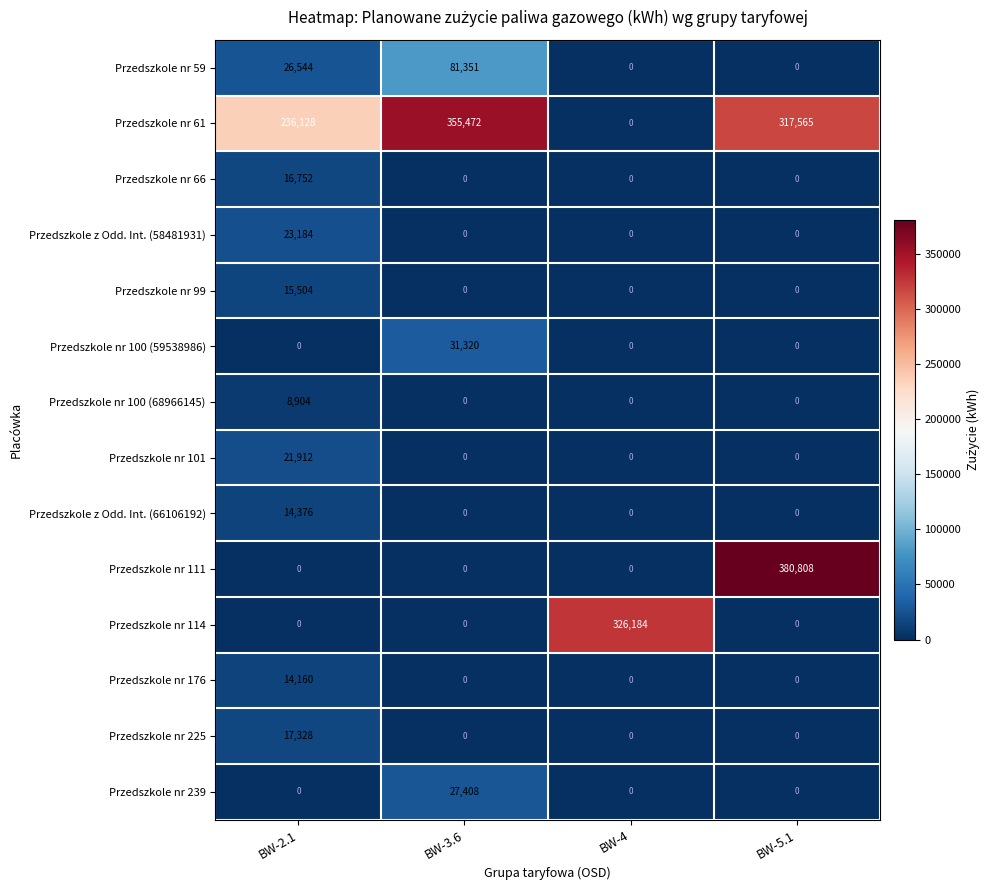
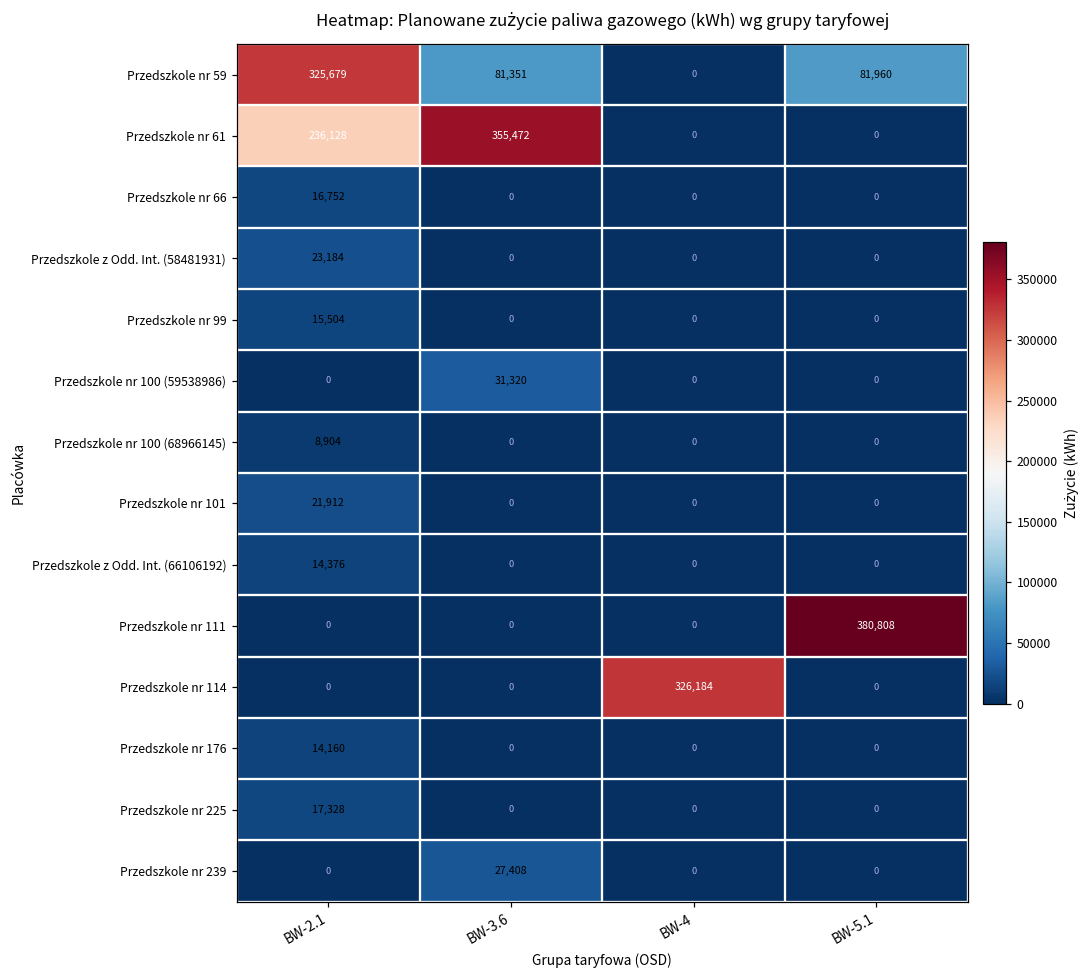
Przedszkole nr 59, BW-2.1: 26,544 -> 325,679
Przedszkole nr 59, BW-5.1: 0 -> 81,960
Przedszkole nr 61, BW-5.1: 317,565 -> 0
